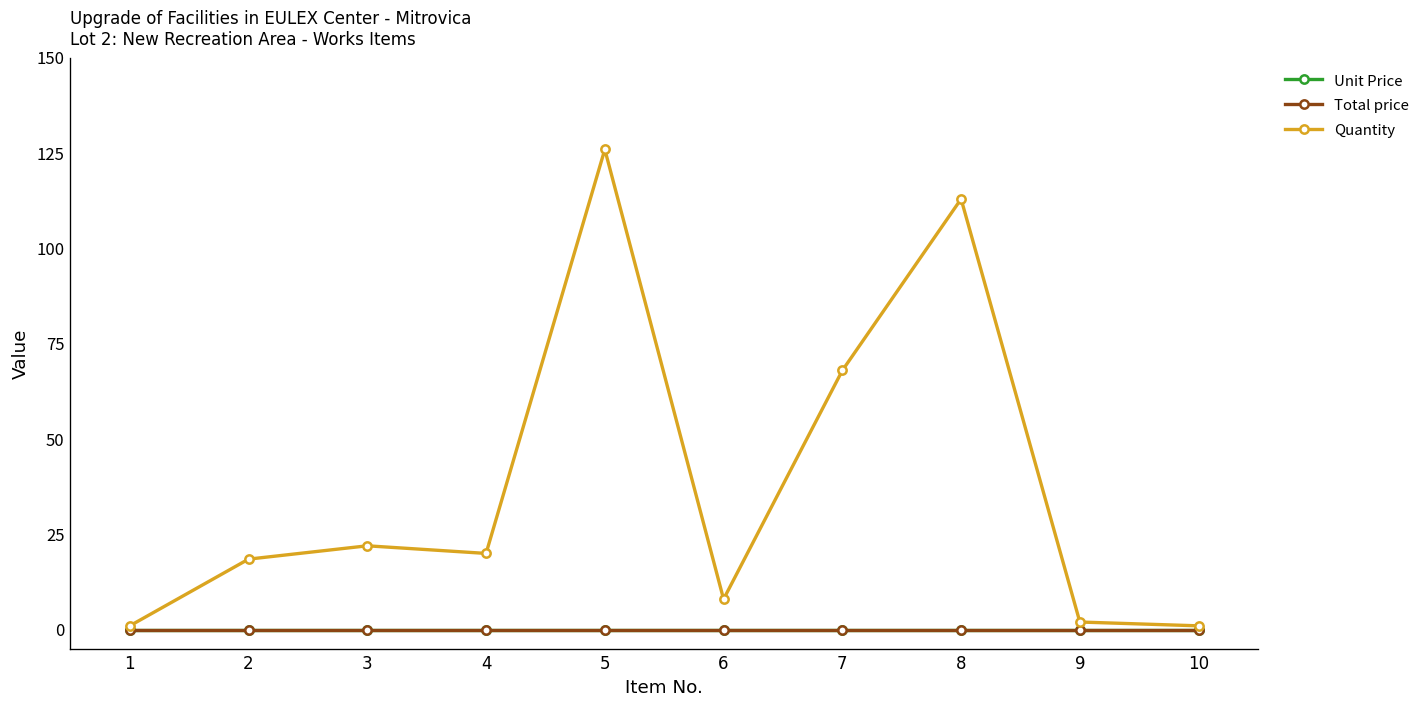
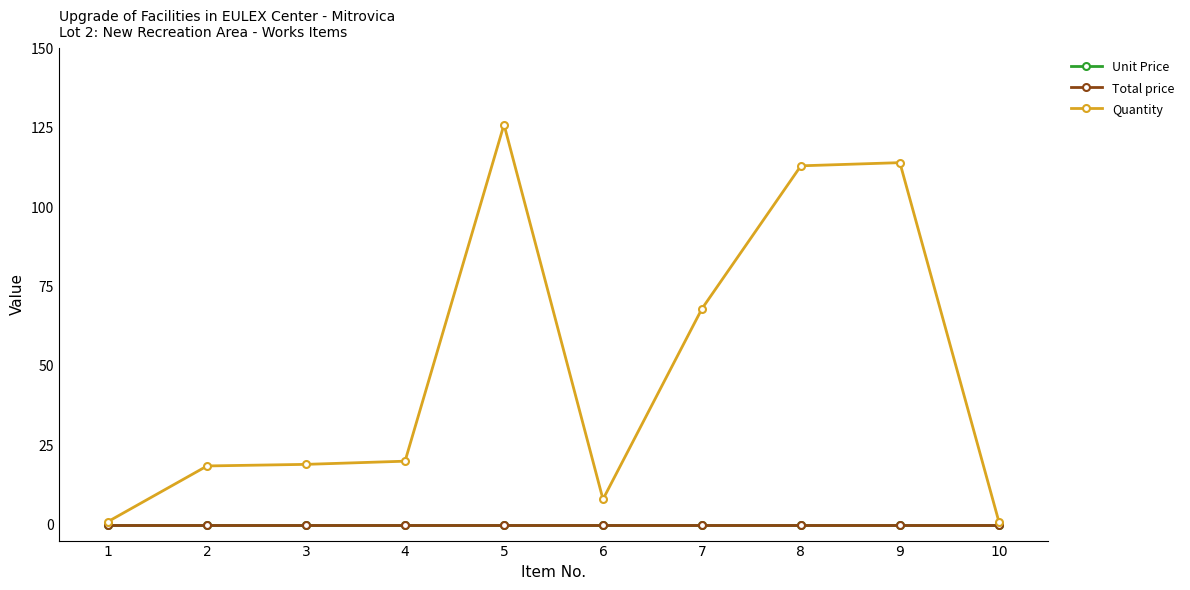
Quantity, 3: 22 -> 19
Quantity, 9: 2 -> 114
